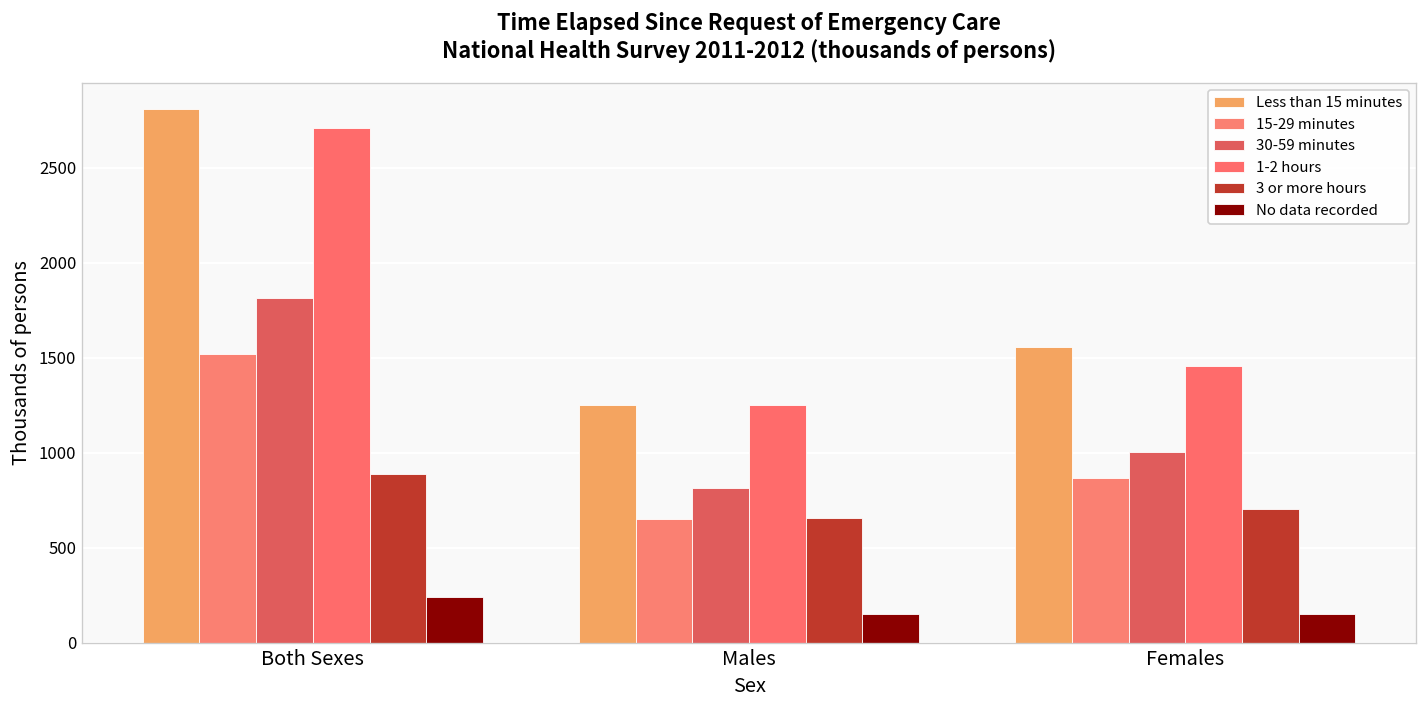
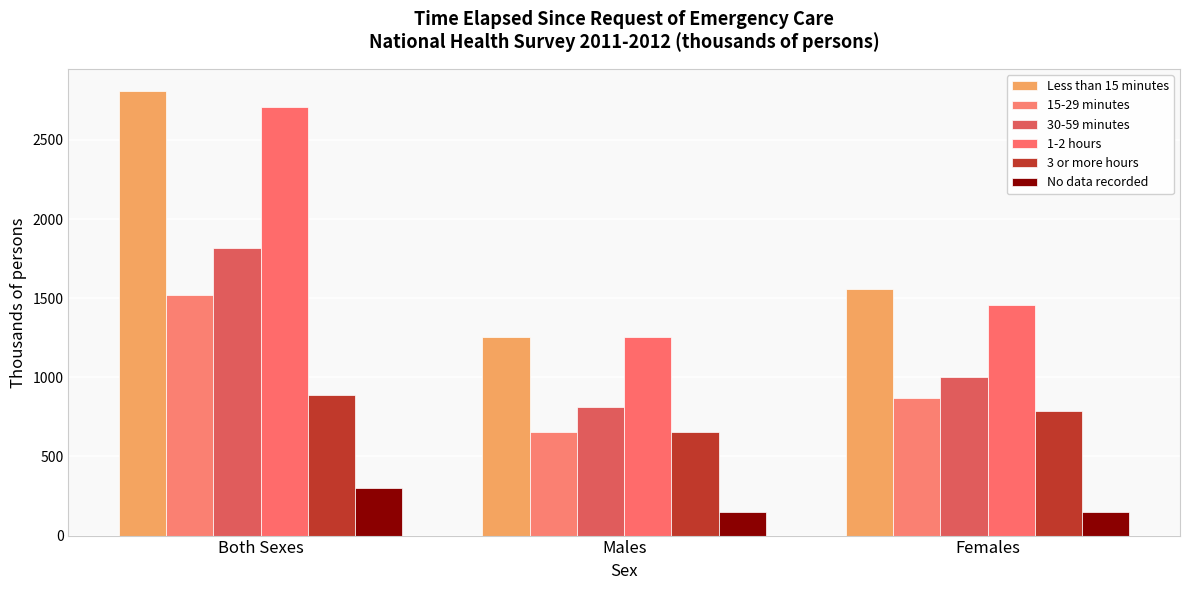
No data recorded, Both Sexes: 240 -> 300
3 or more hours, Females: 700 -> 780
